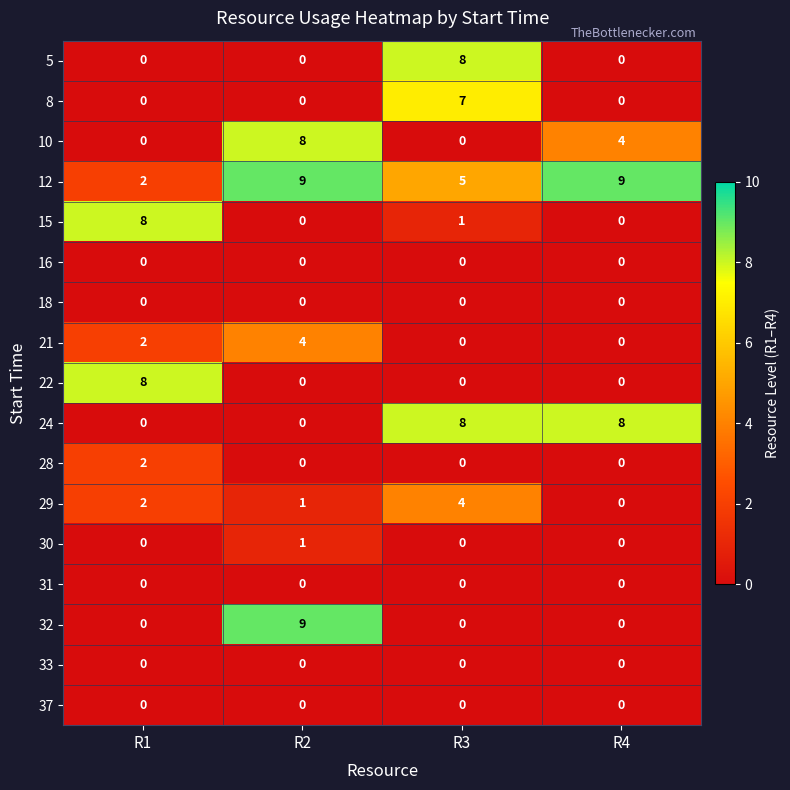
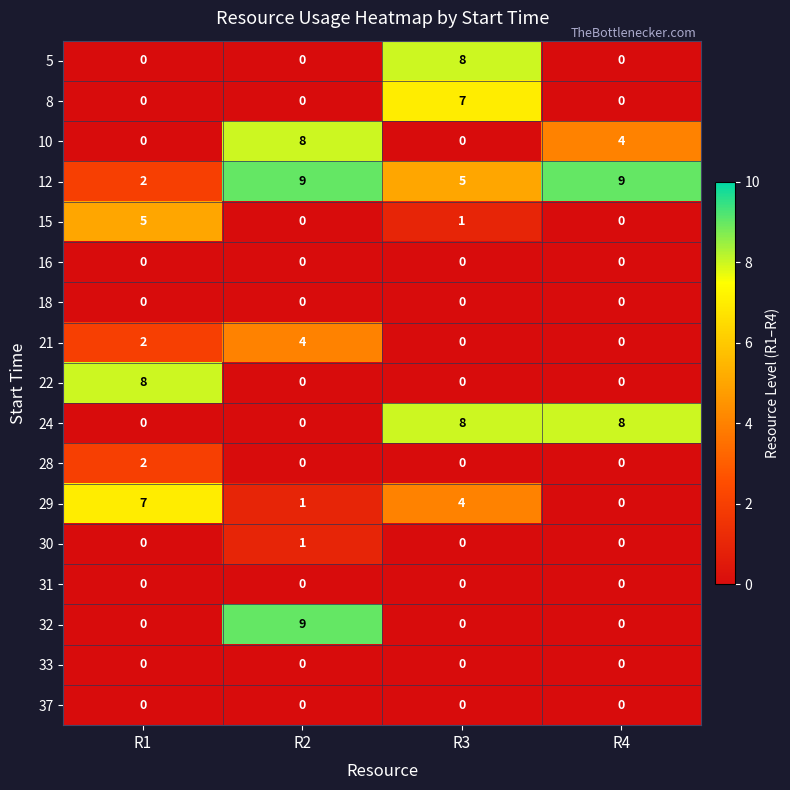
15, R1: 8 -> 5
29, R1: 2 -> 7
